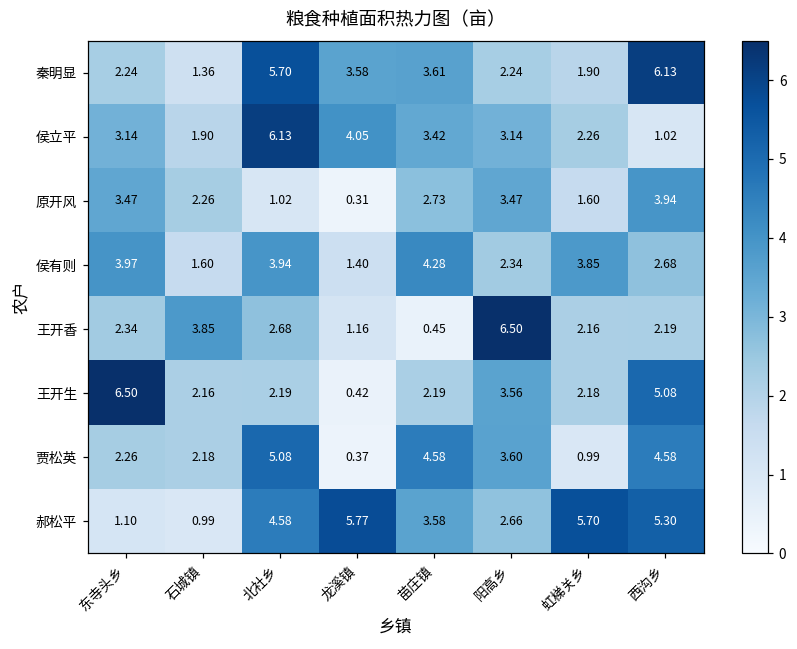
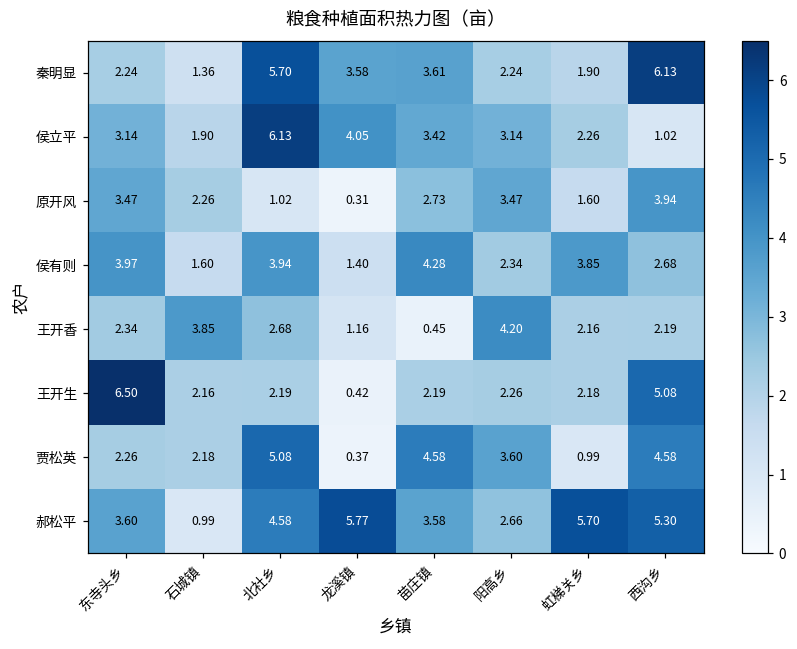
王开香, 阳高乡: 6.50 -> 4.20
王开生, 阳高乡: 3.56 -> 2.26
郝松平, 东寺头乡: 1.10 -> 3.60
